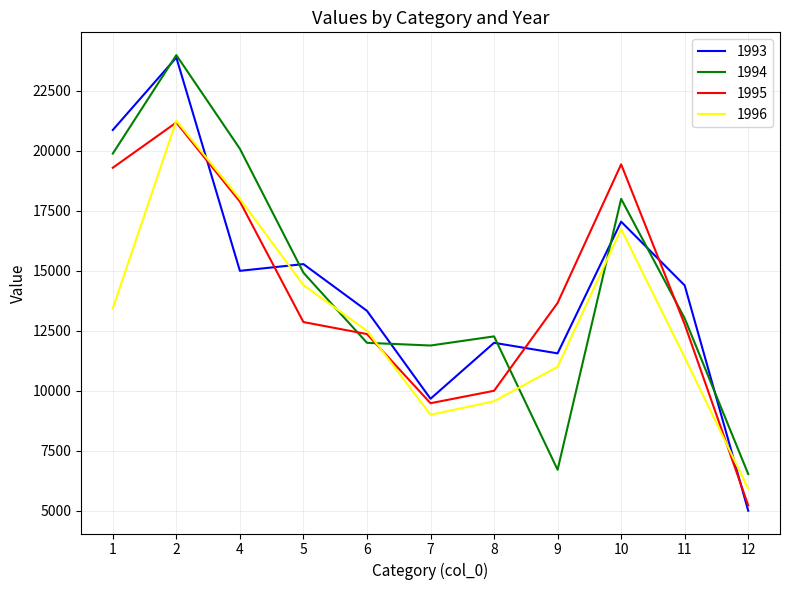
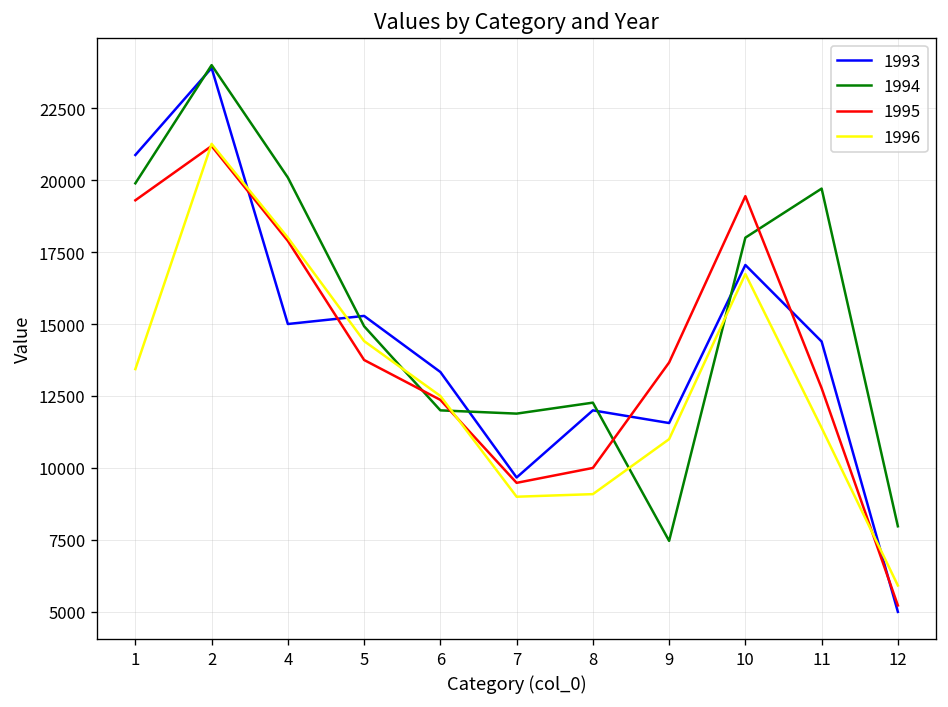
1995, 5: 12900 -> 13800
1996, 8: 9600 -> 9100
1994, 9: 6700 -> 7500
1994, 11: 13000 -> 19700
1994, 12: 6500 -> 8000
